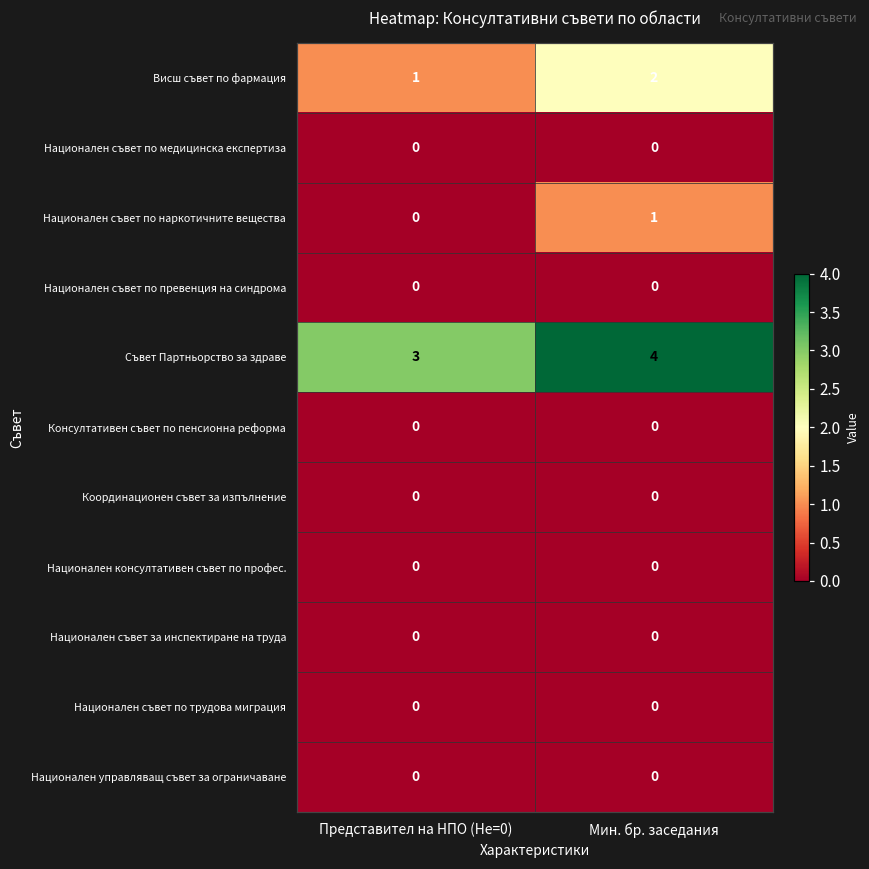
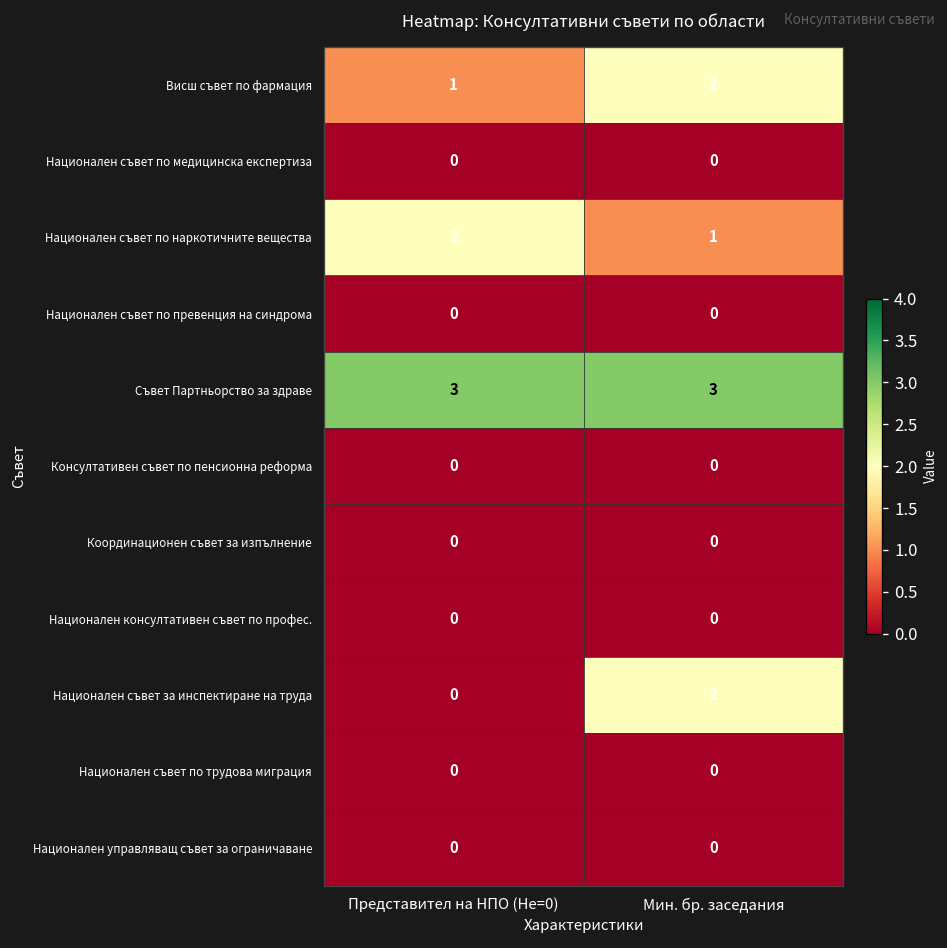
Национален съвет по наркотичните вещества, Представител на НПО (Не=0): 0 -> 2
Съвет Партньорство за здраве, Мин. бр. заседания: 4 -> 3
Национален съвет за инспектиране на труда, Мин. бр. заседания: 0 -> 2
